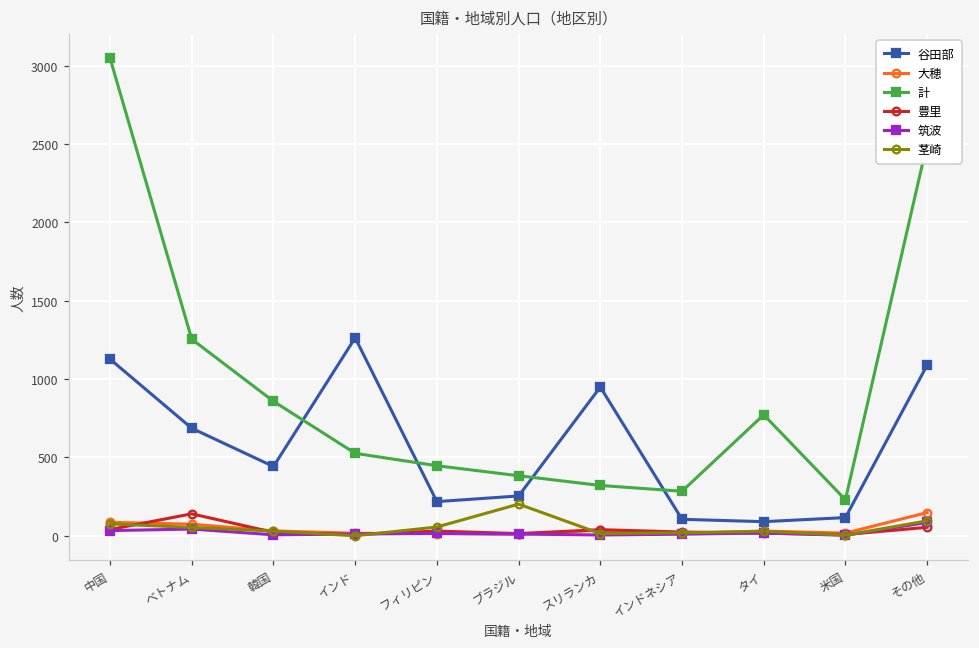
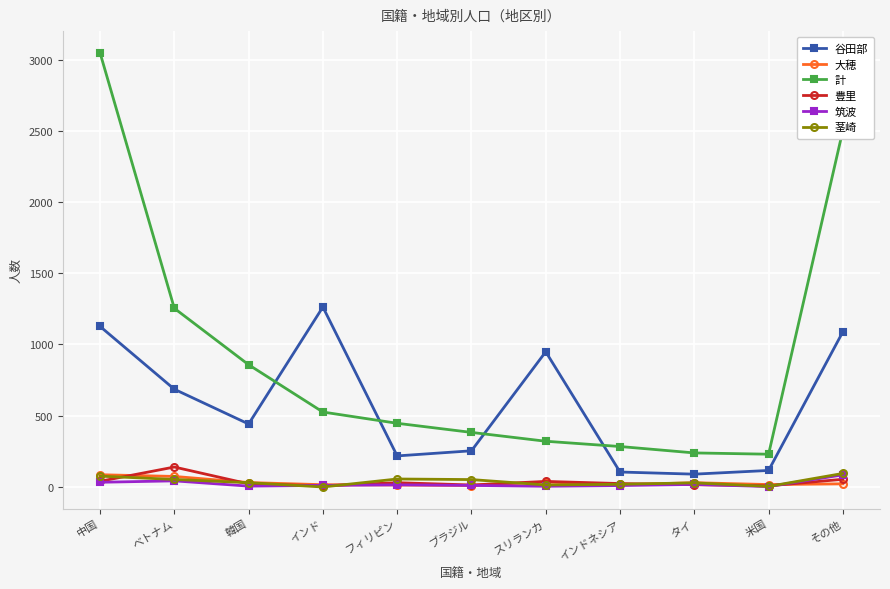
茎崎, ブラジル: 200 -> 50
計, タイ: 770 -> 240
大穂, その他: 150 -> 20
